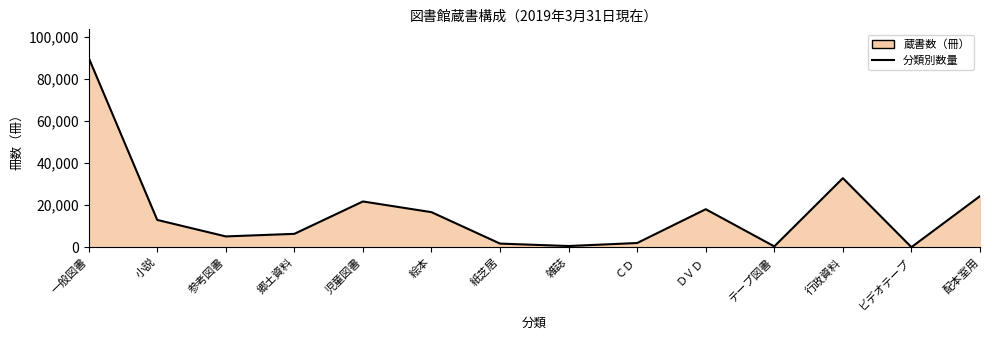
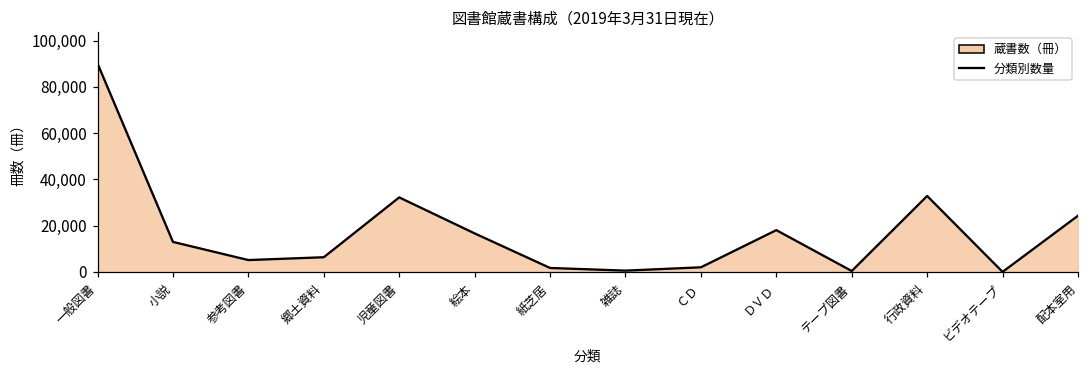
児童図書: 22,000 -> 32,000
